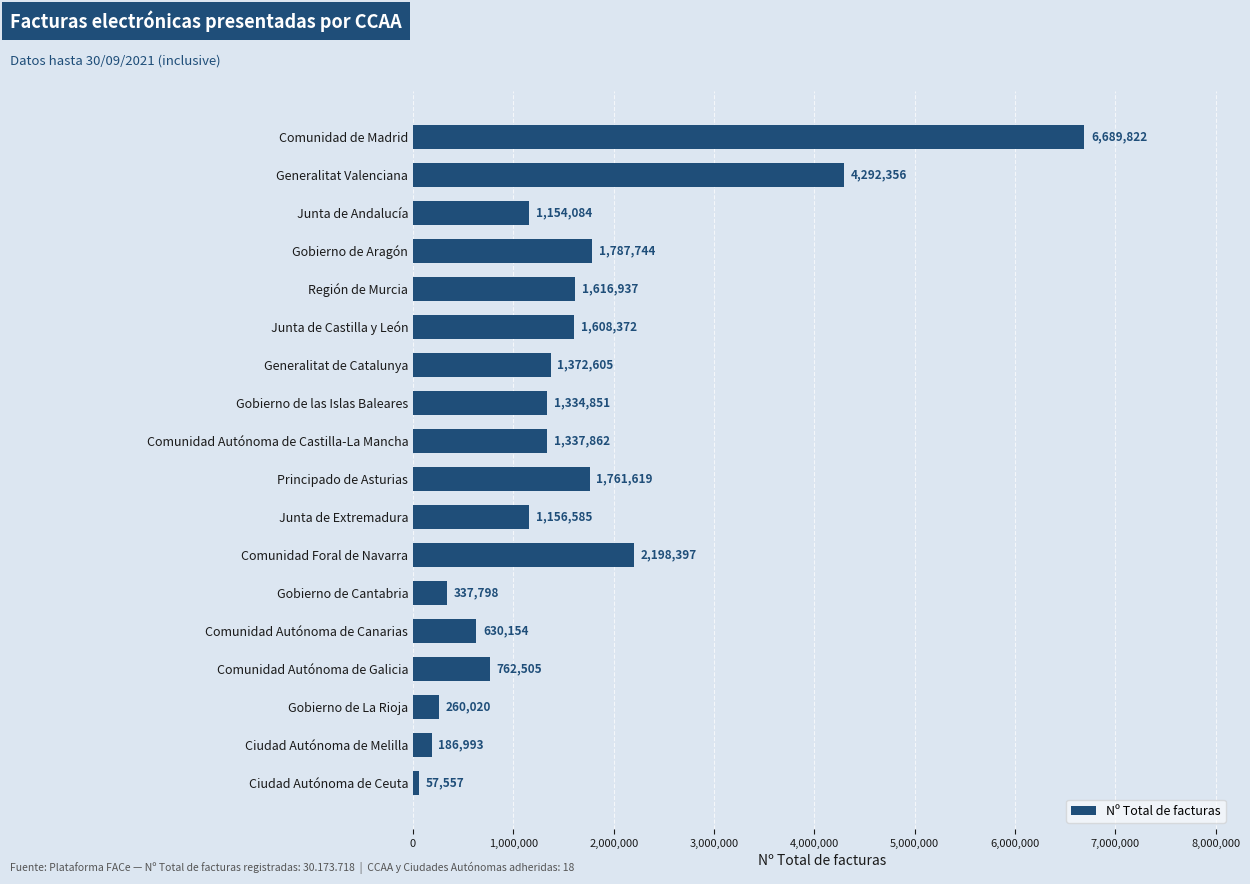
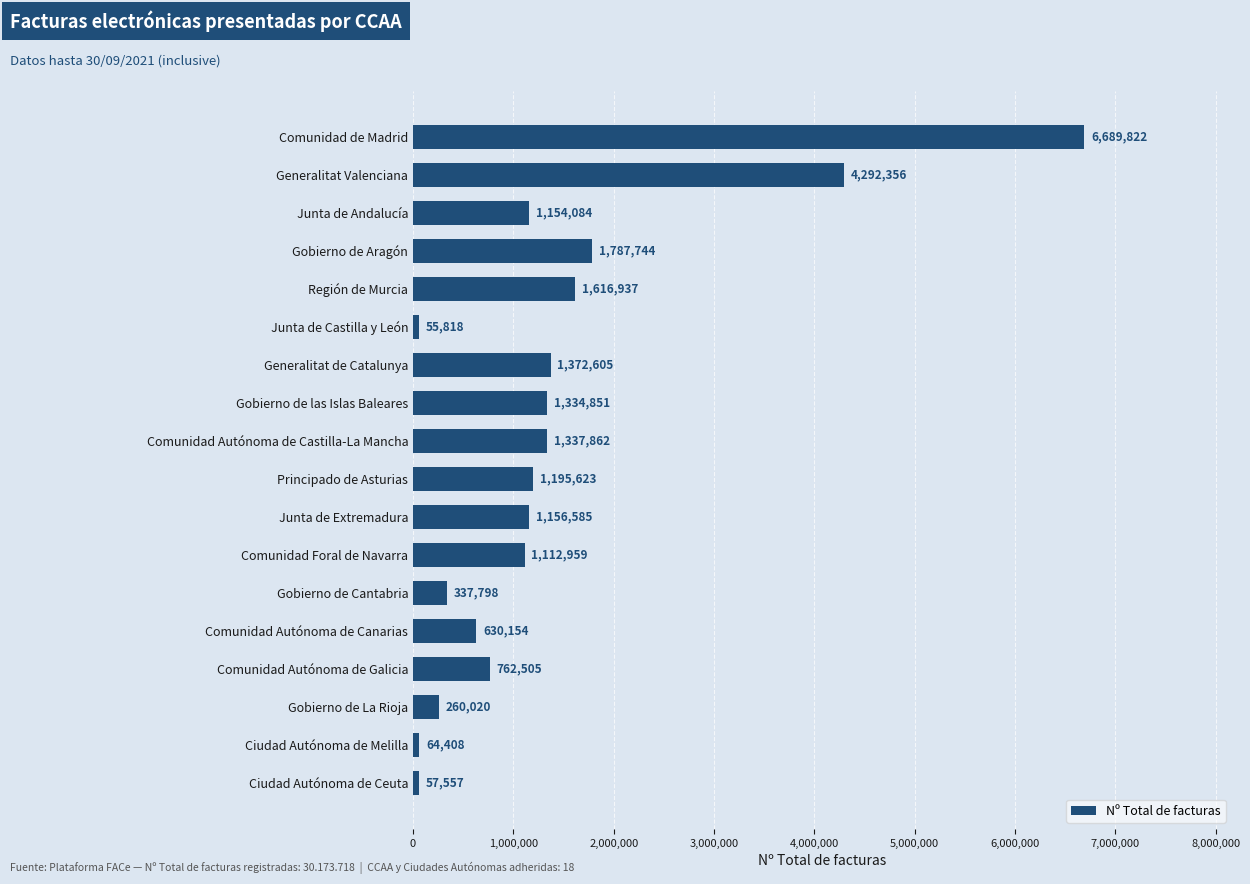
Junta de Castilla y León: 1,608,372 -> 55,818
Principado de Asturias: 1,761,619 -> 1,195,623
Comunidad Foral de Navarra: 2,198,397 -> 1,112,959
Ciudad Autónoma de Melilla: 186,993 -> 64,408
